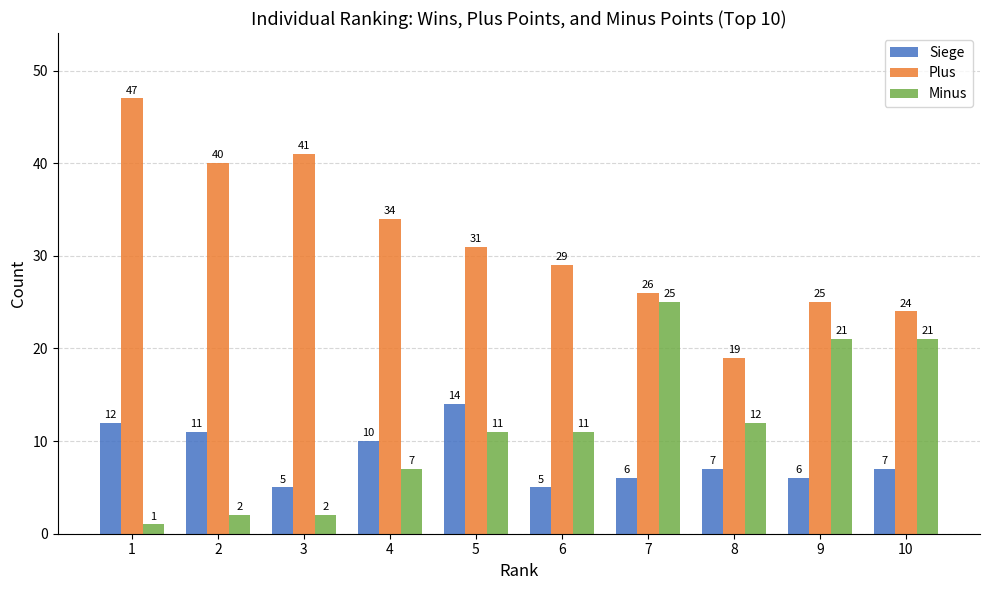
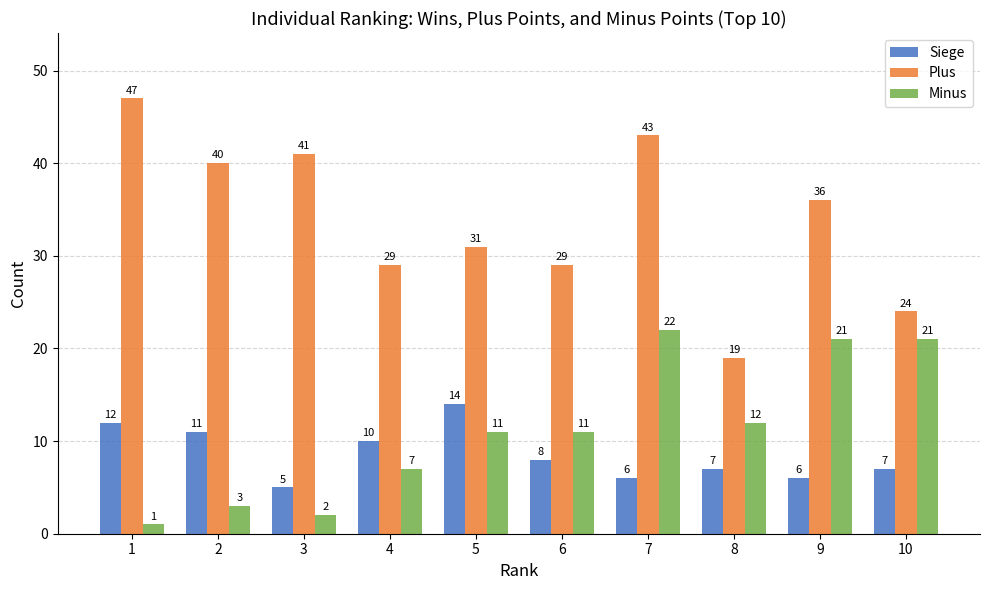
Minus, 2: 2 -> 3
Plus, 4: 34 -> 29
Siege, 6: 5 -> 8
Plus, 7: 26 -> 43
Minus, 7: 25 -> 22
Plus, 9: 25 -> 36
